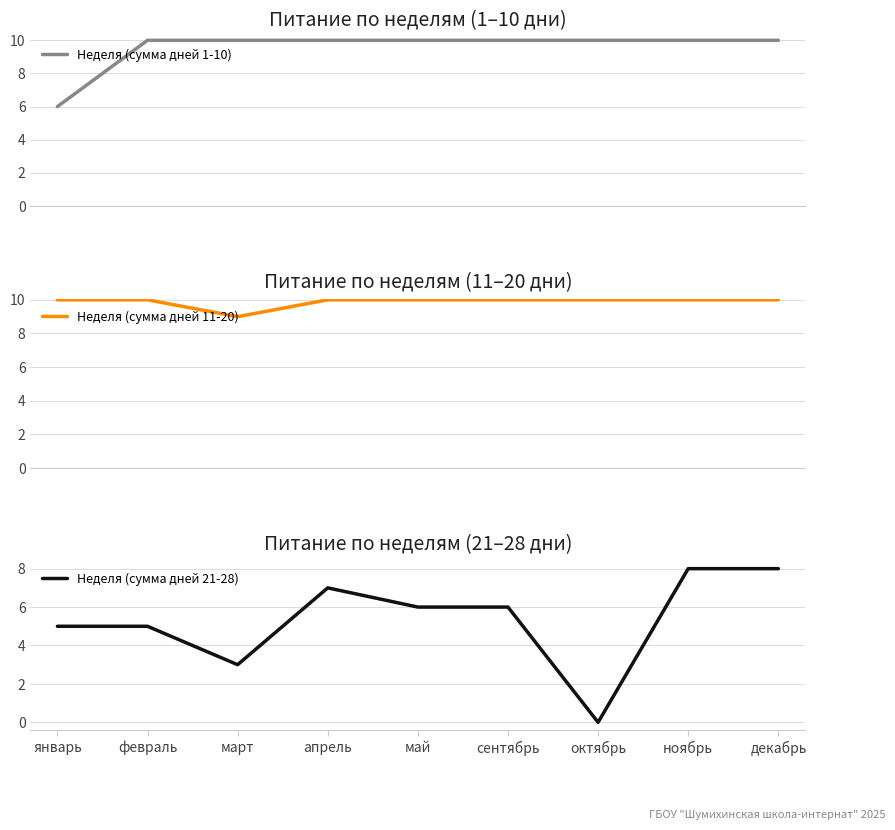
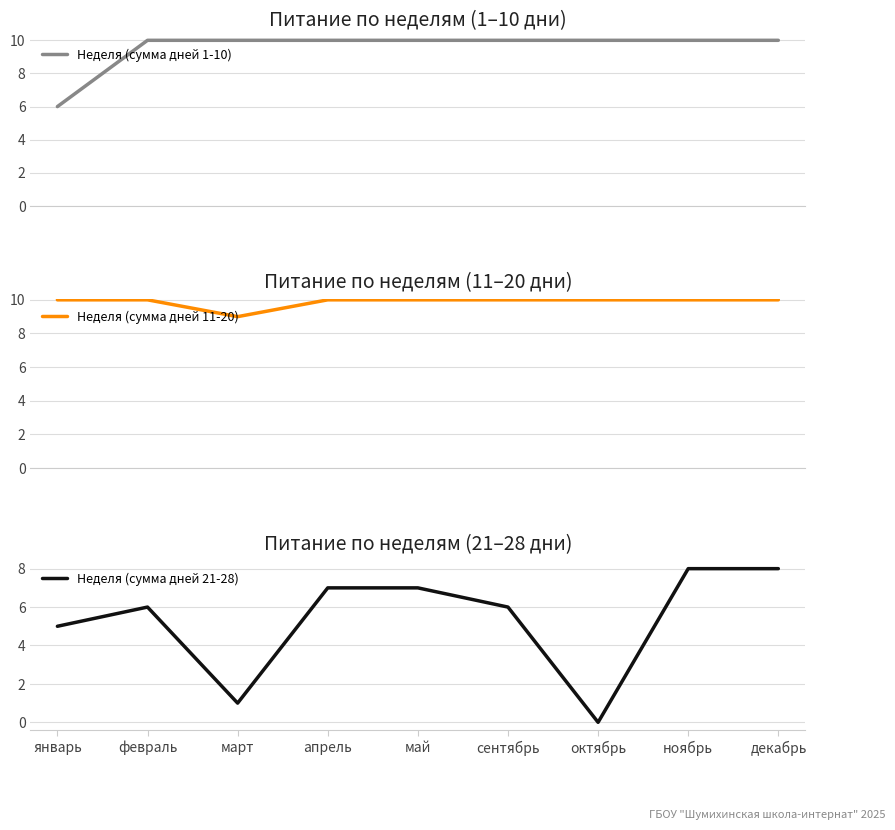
Питание по неделям (21–28 дни), февраль: 5 -> 6
Питание по неделям (21–28 дни), март: 3 -> 1
Питание по неделям (21–28 дни), май: 6 -> 7
